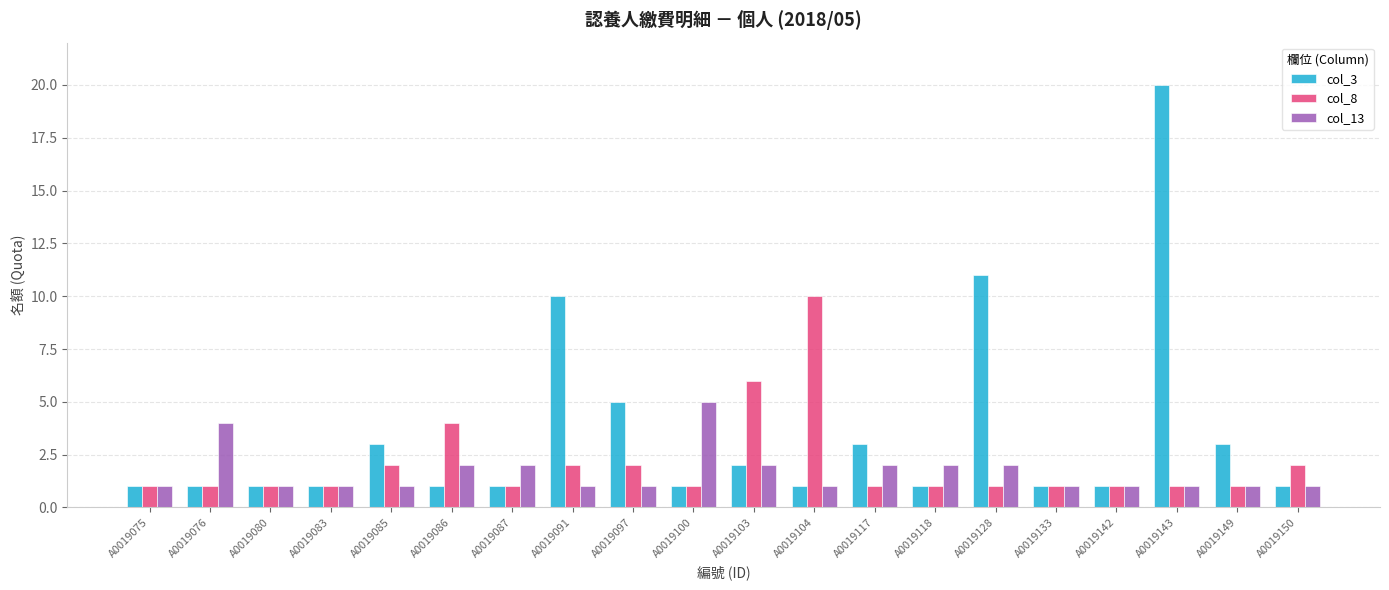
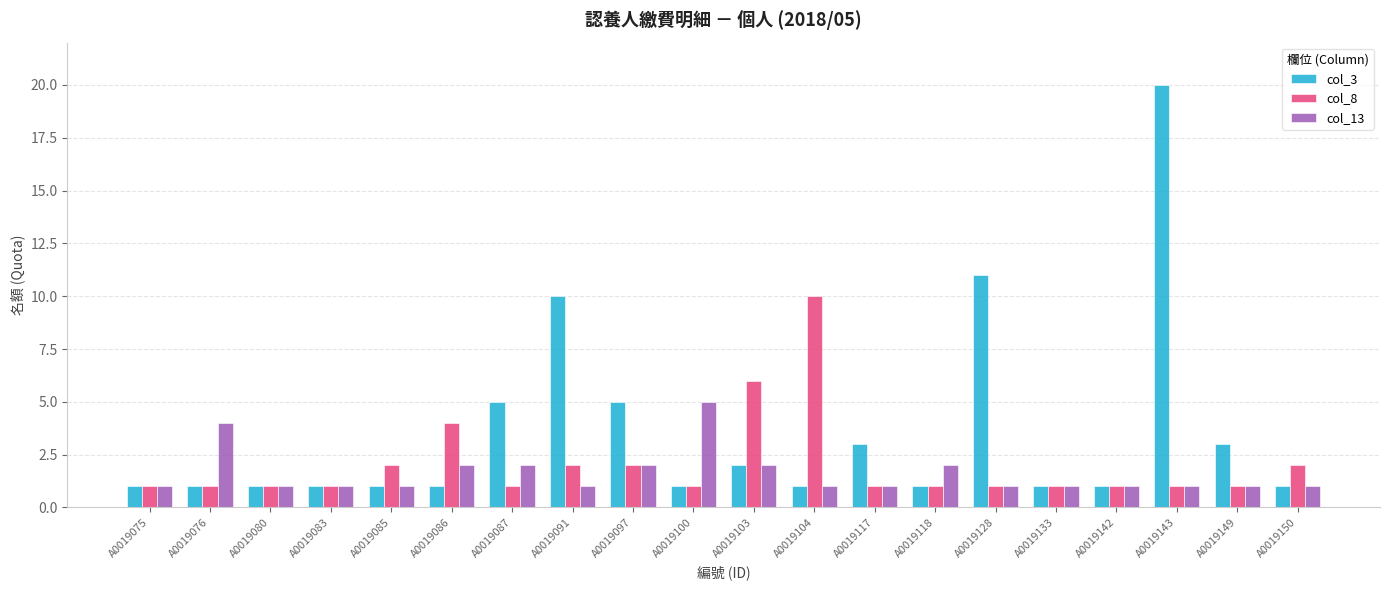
col_3, A0019085: 3 -> 1
col_3, A0019087: 1 -> 5
col_13, A0019097: 1 -> 2
col_13, A0019117: 2 -> 1
col_13, A0019128: 2 -> 1
